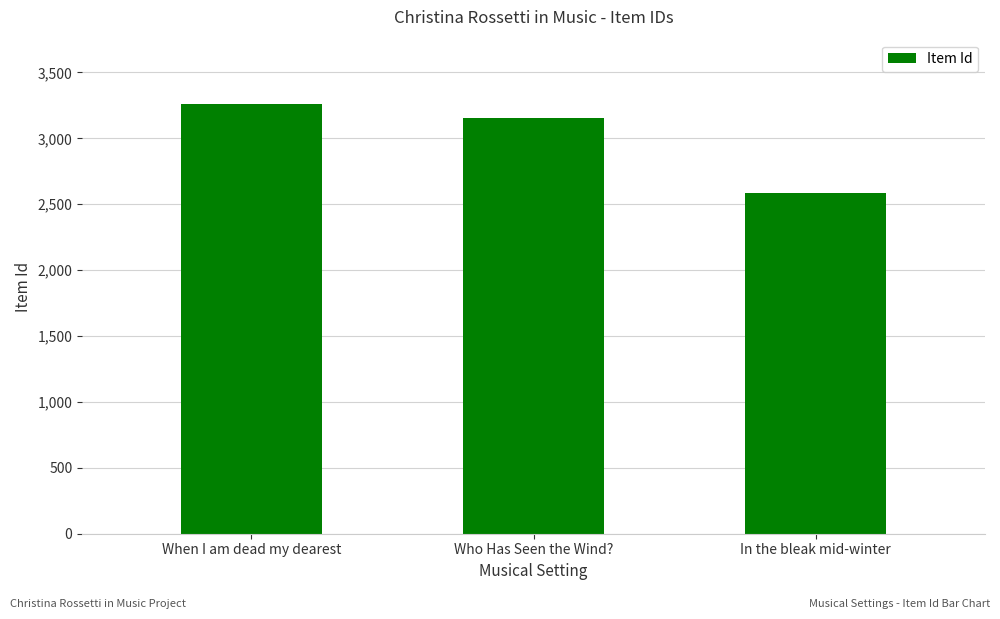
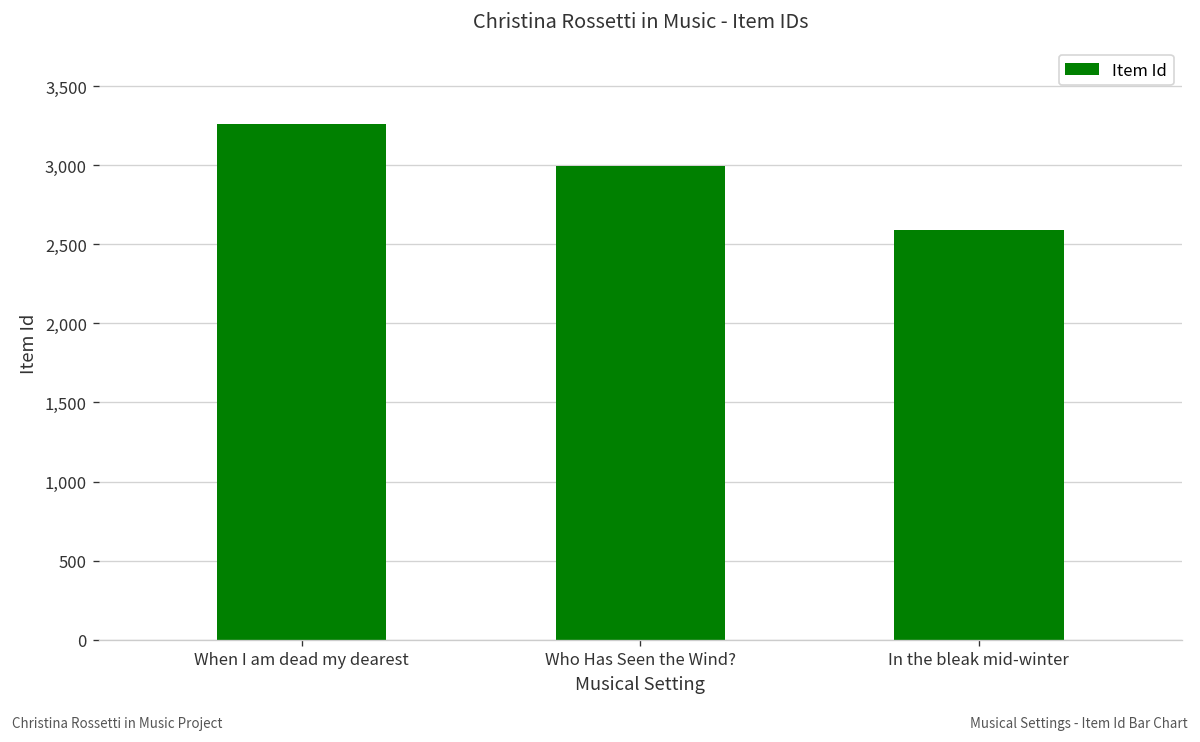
Who Has Seen the Wind?: 3,160 -> 2,990
